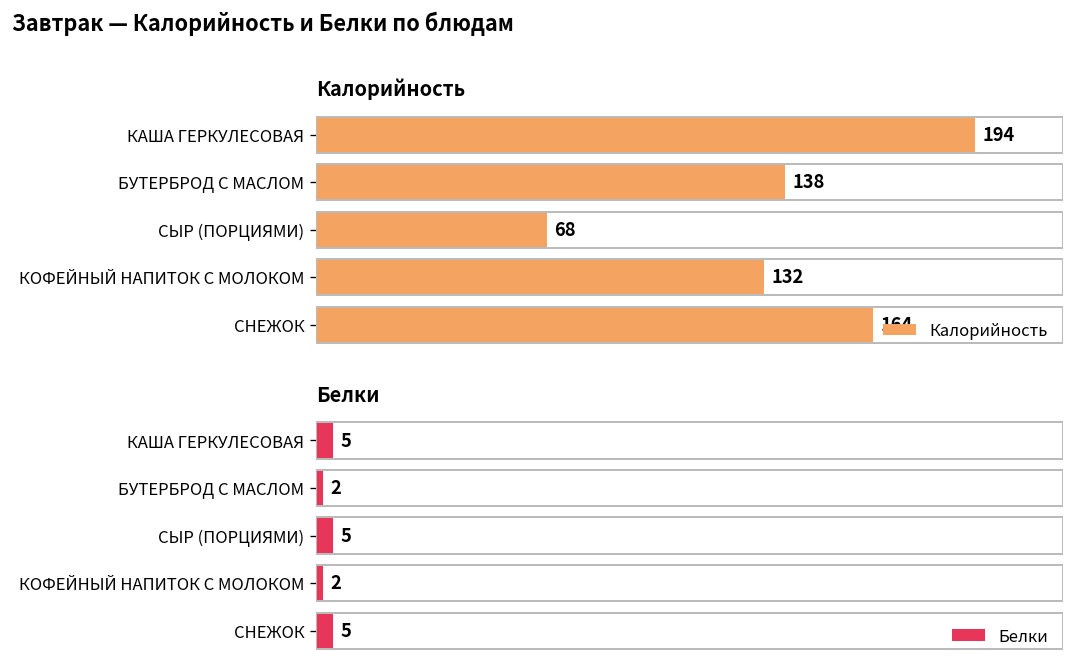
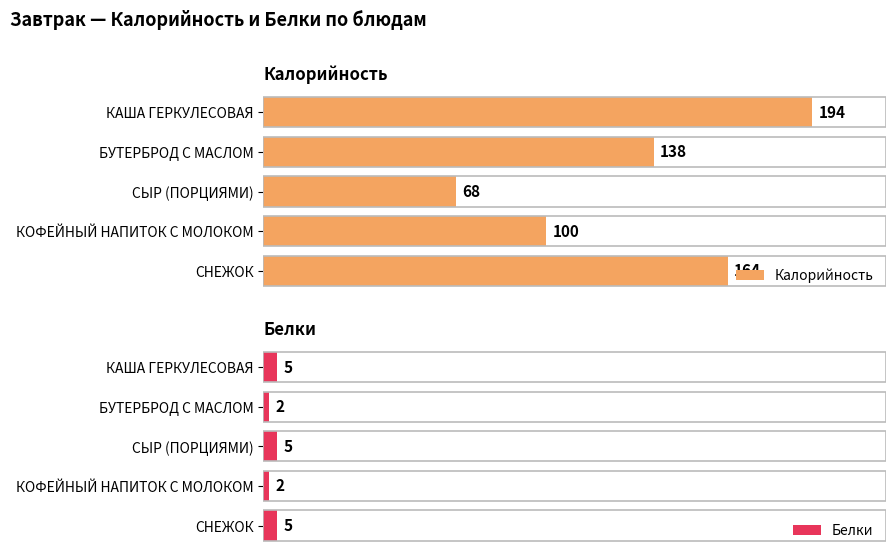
Калорийность, КОФЕЙНЫЙ НАПИТОК С МОЛОКОМ: 132 -> 100
